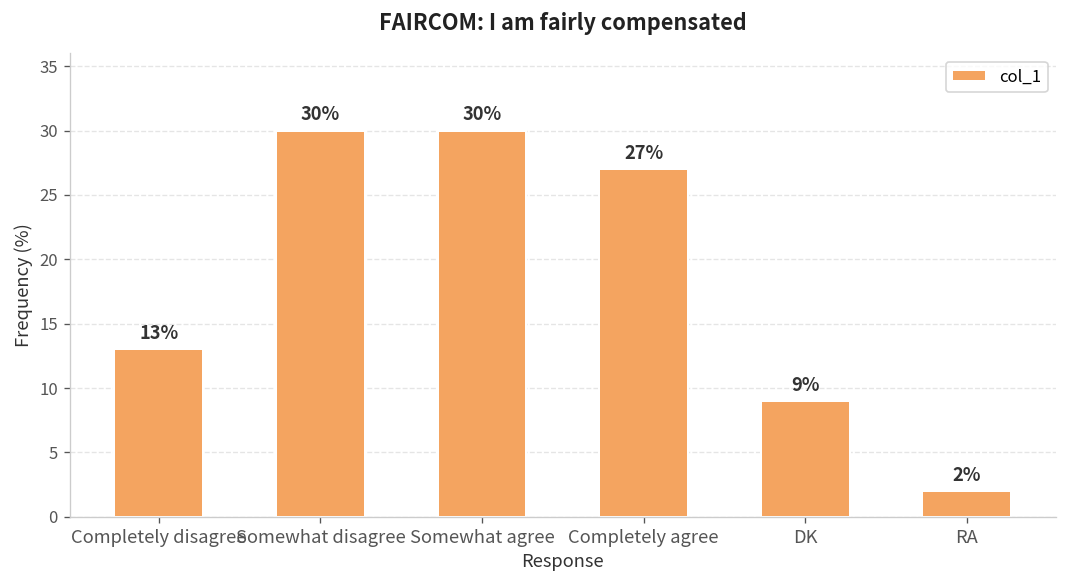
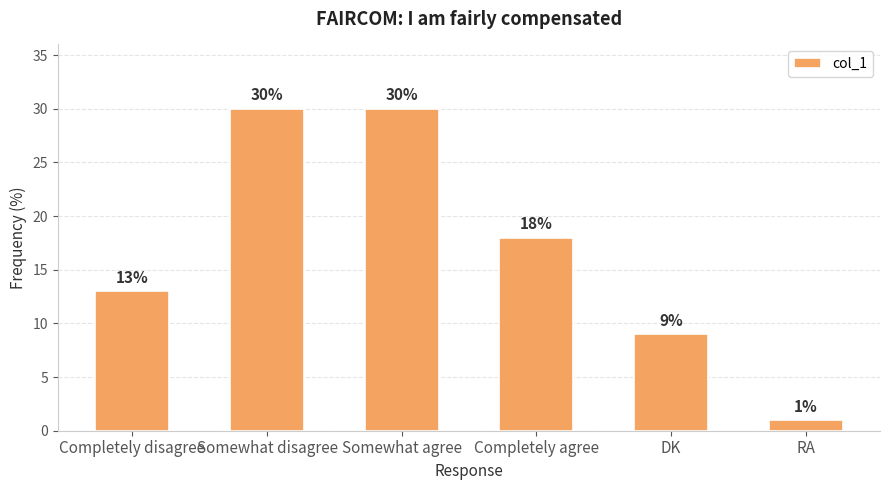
Completely agree: 27% -> 18%
RA: 2% -> 1%
